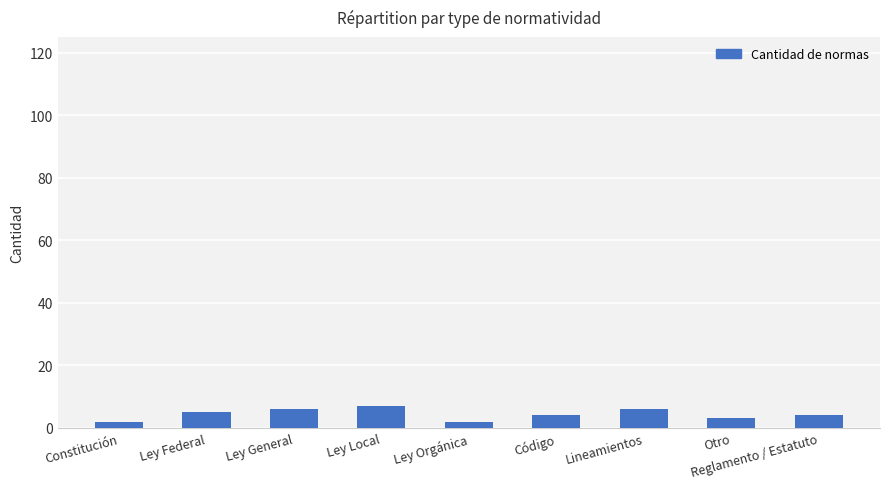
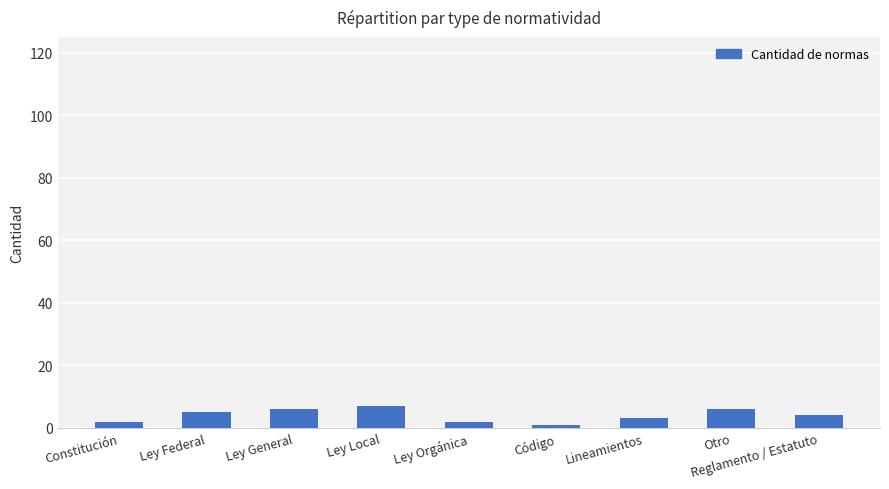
Código: 4 -> 1
Lineamientos: 6 -> 3
Otro: 3 -> 6
